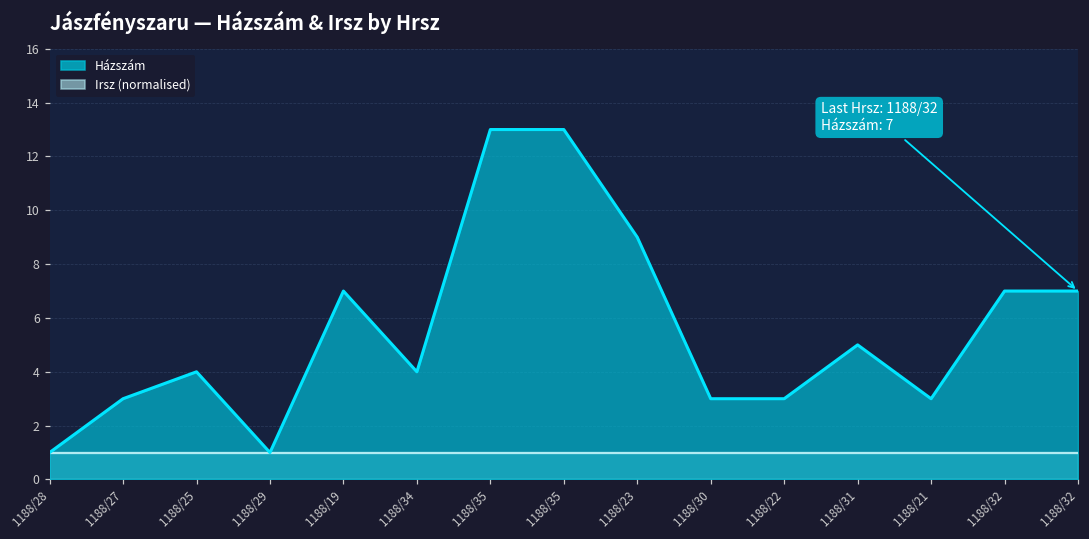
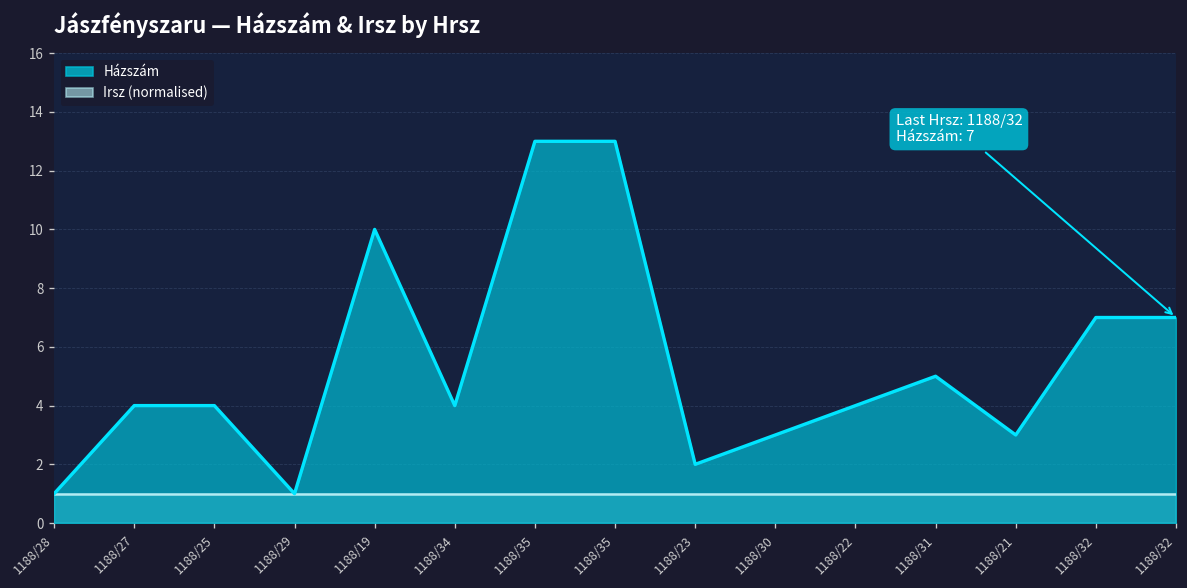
Házszám, 1188/27: 3 -> 4
Házszám, 1188/19: 7 -> 10
Házszám, 1188/23: 9 -> 2
Házszám, 1188/22: 3 -> 4
